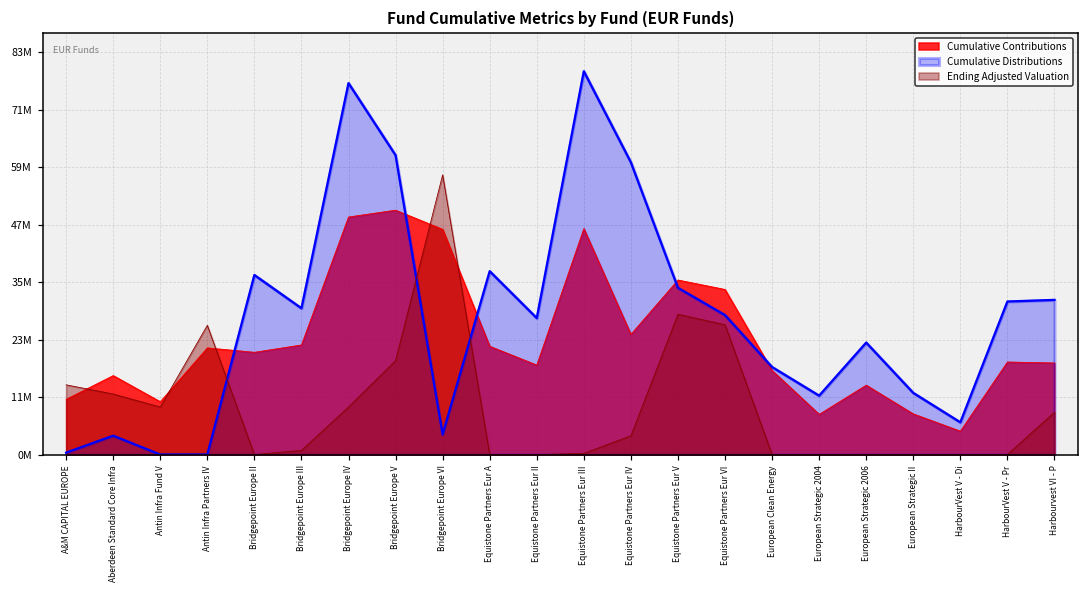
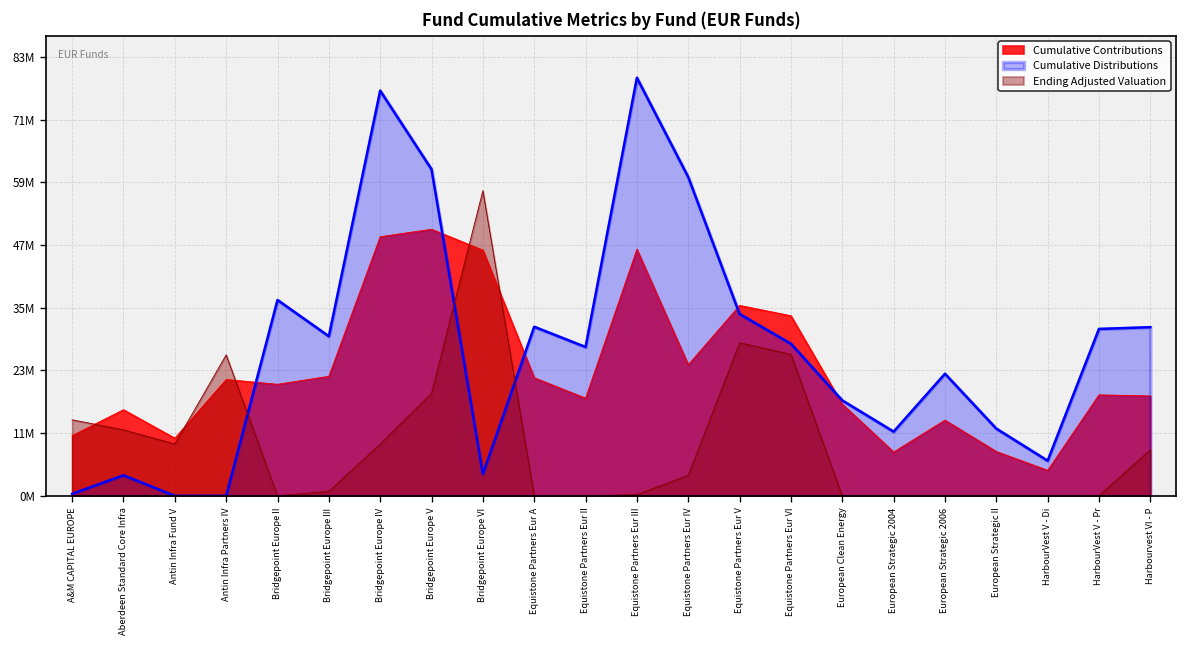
Cumulative Distributions, Equistone Partners Eur A: 38000000 -> 32000000
